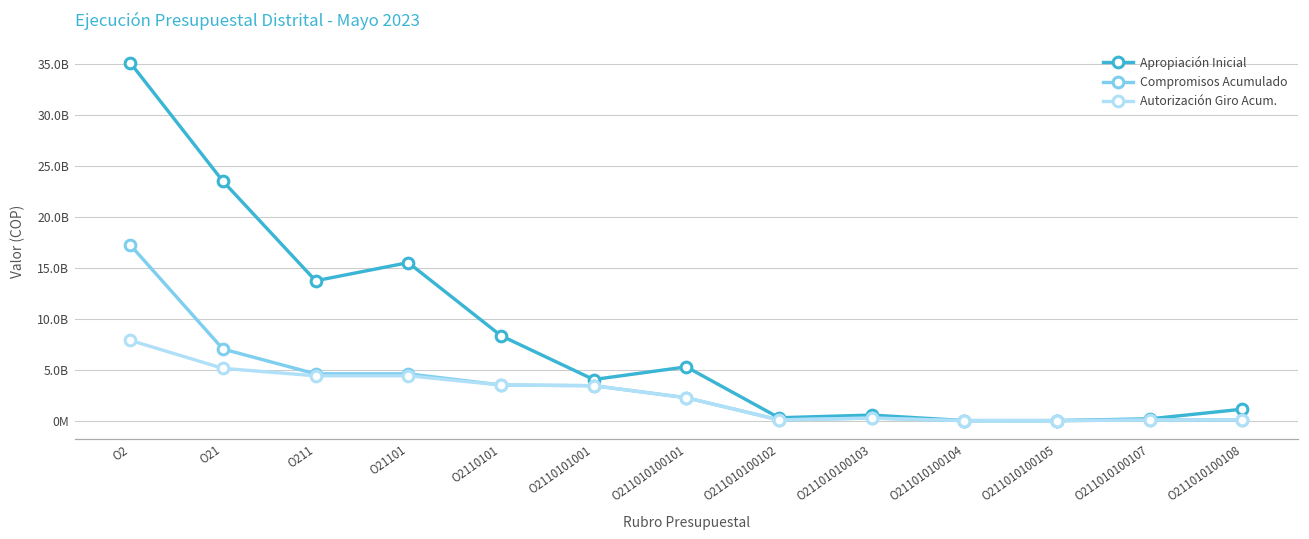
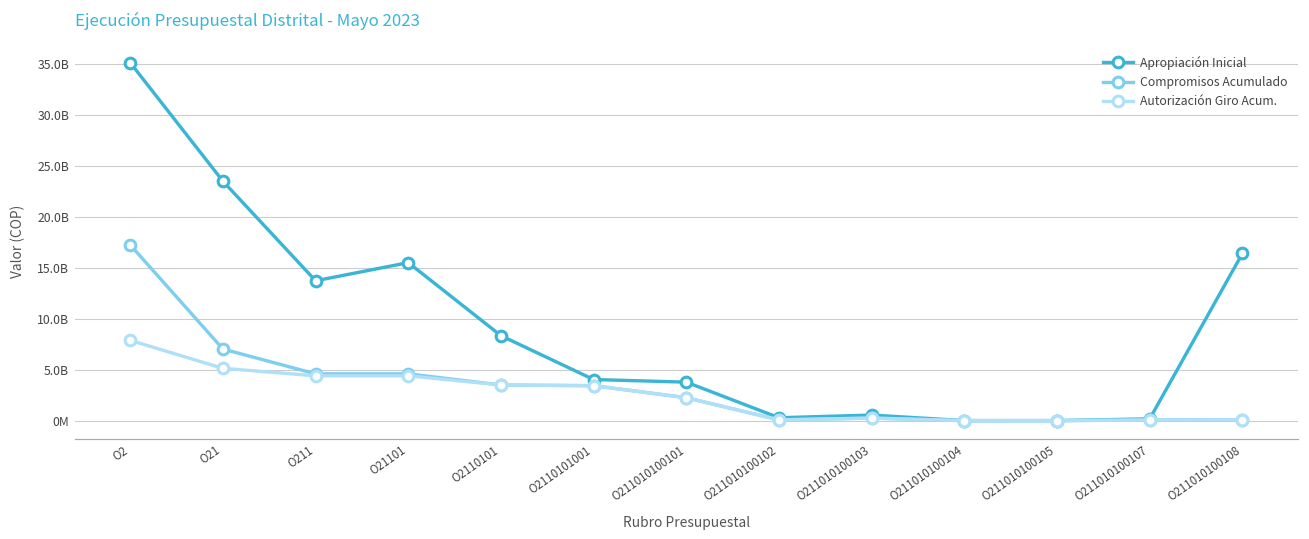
Apropiación Inicial, O211010100101: 5000000000 -> 4000000000
Apropiación Inicial, O211010100108: 1000000000 -> 16000000000
